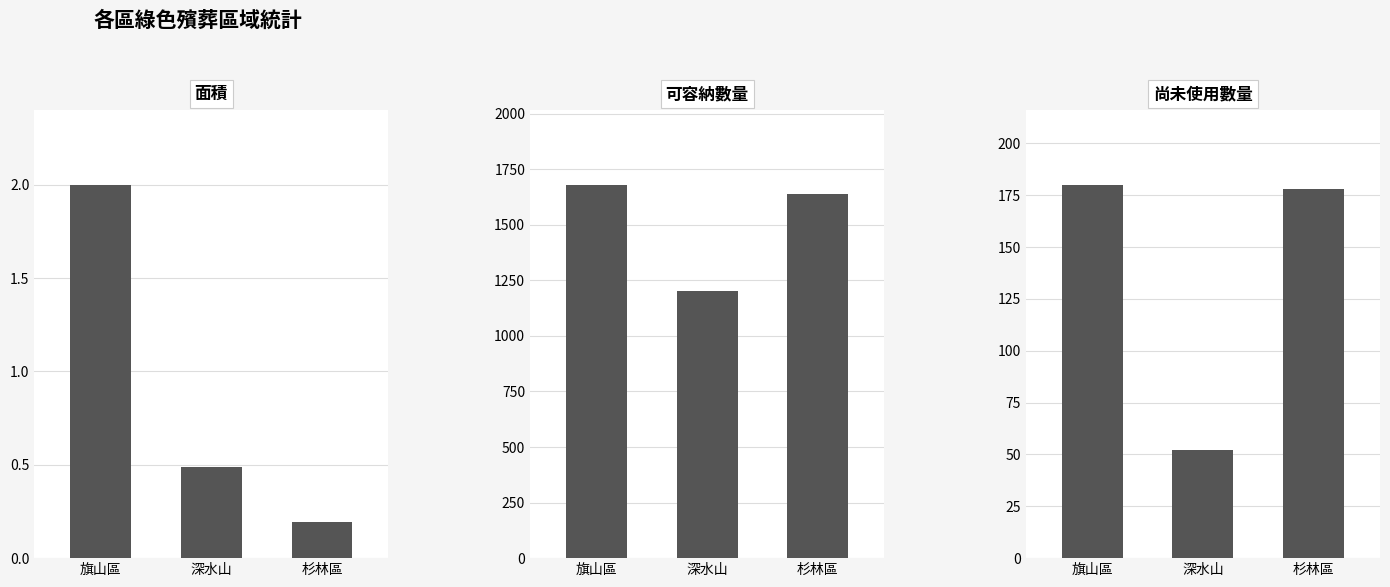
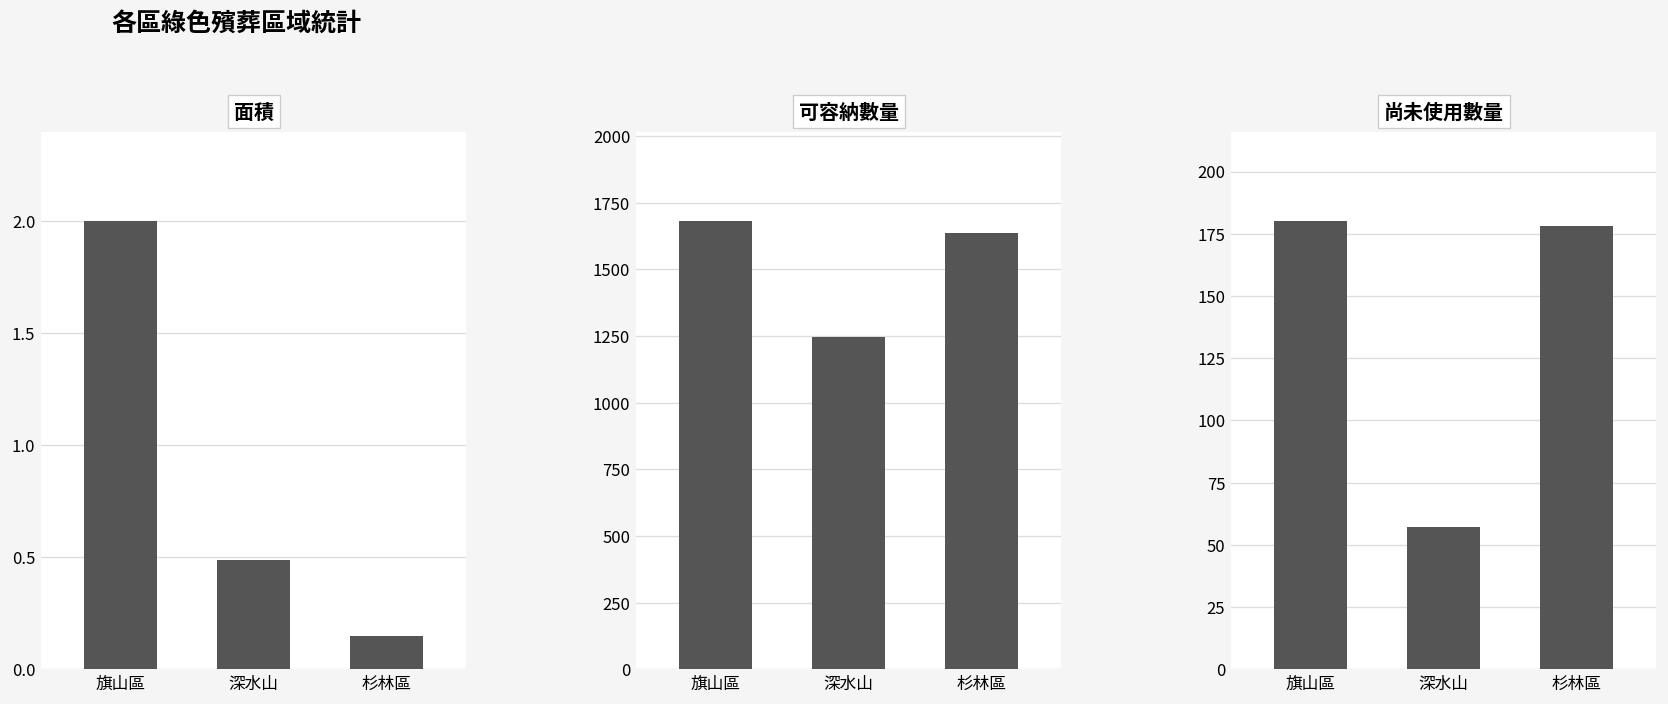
面積, 杉林區: 0.20 -> 0.15
可容納數量, 深水山: 1200 -> 1250
尚未使用數量, 深水山: 52 -> 57
